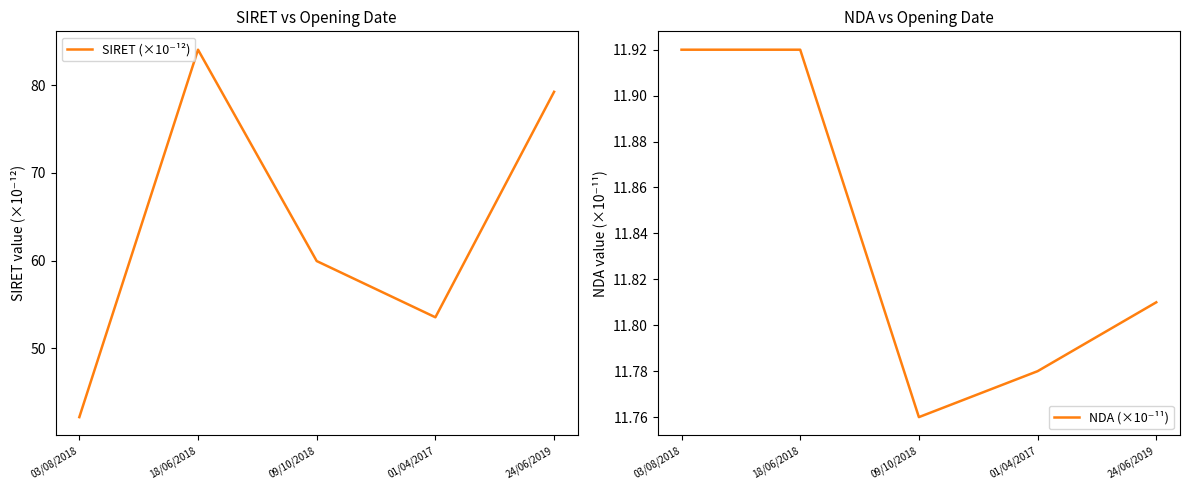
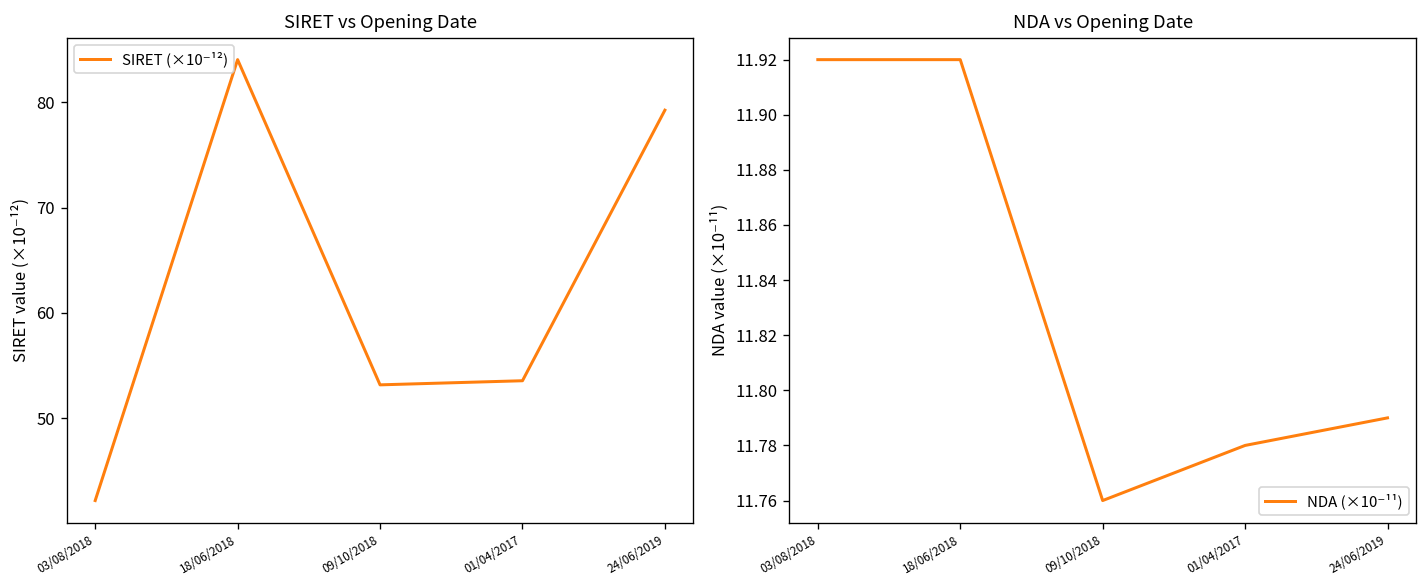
SIRET vs Opening Date, 09/10/2018: 60 -> 53
NDA vs Opening Date, 24/06/2019: 11.81 -> 11.79
